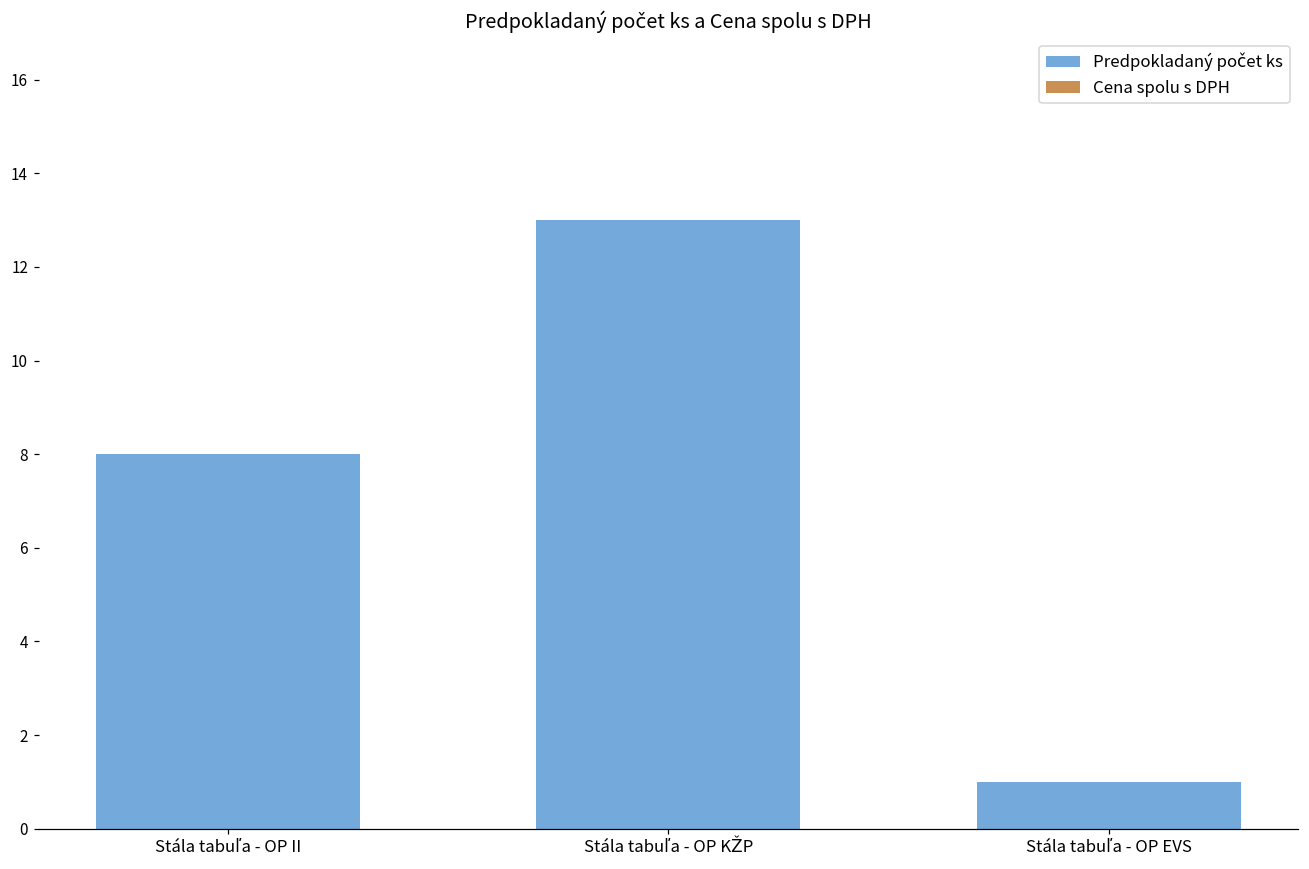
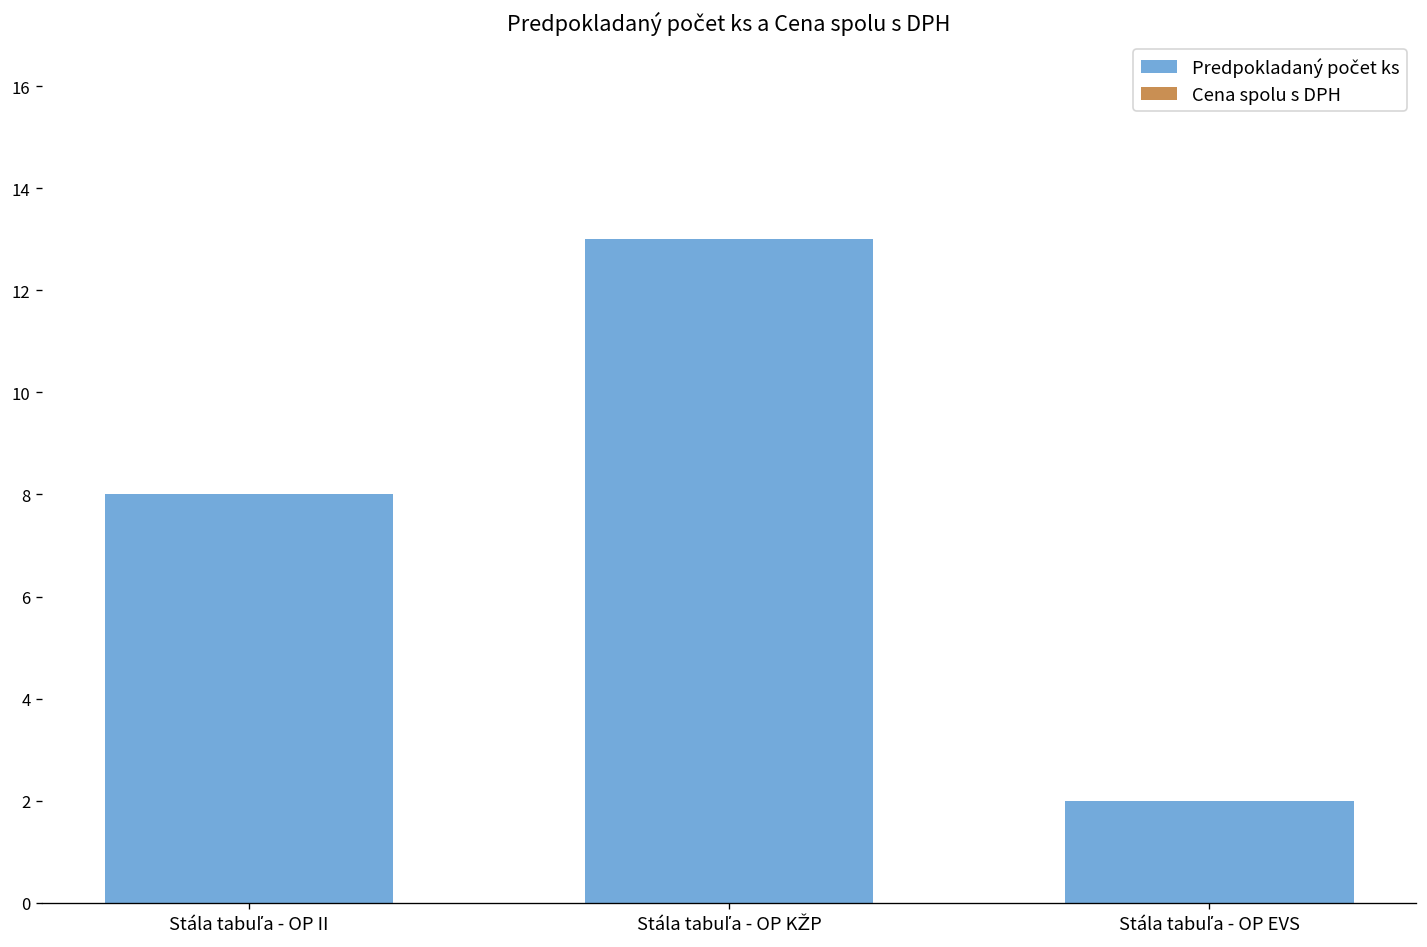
Predpokladaný počet ks, Stála tabuľa - OP EVS: 1 -> 2
